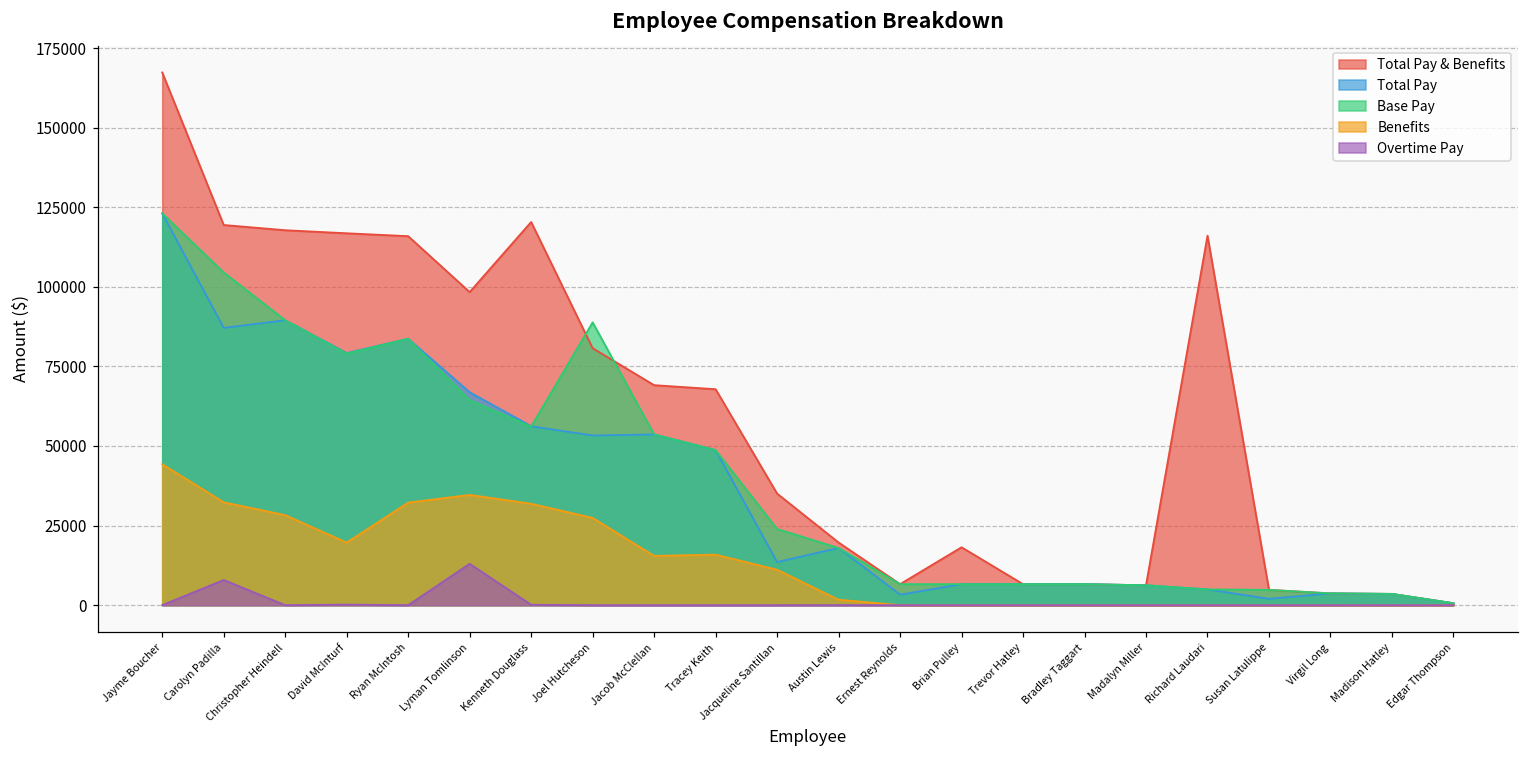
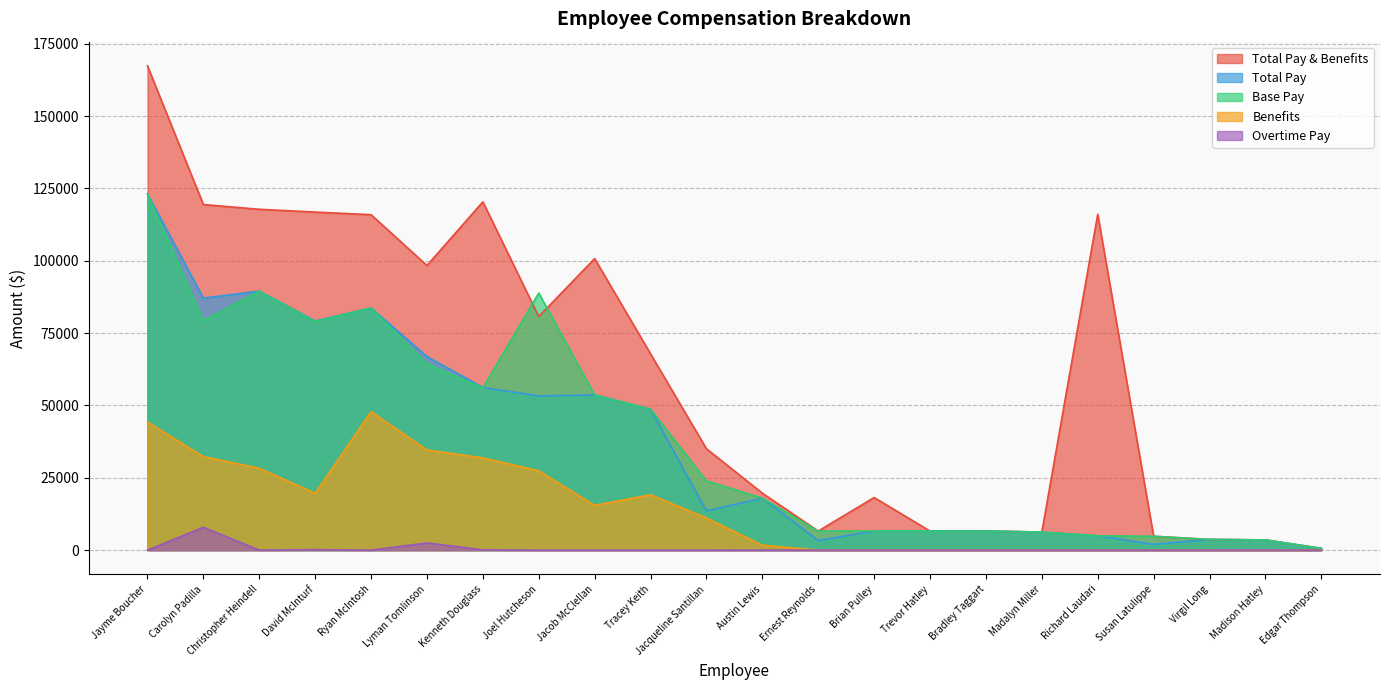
Base Pay, Carolyn Padilla: 104000 -> 79000
Benefits, Ryan McIntosh: 32000 -> 48000
Overtime Pay, Lyman Tomlinson: 13000 -> 2000
Total Pay & Benefits, Jacob McClellan: 69000 -> 101000
Benefits, Tracey Keith: 16000 -> 19000
